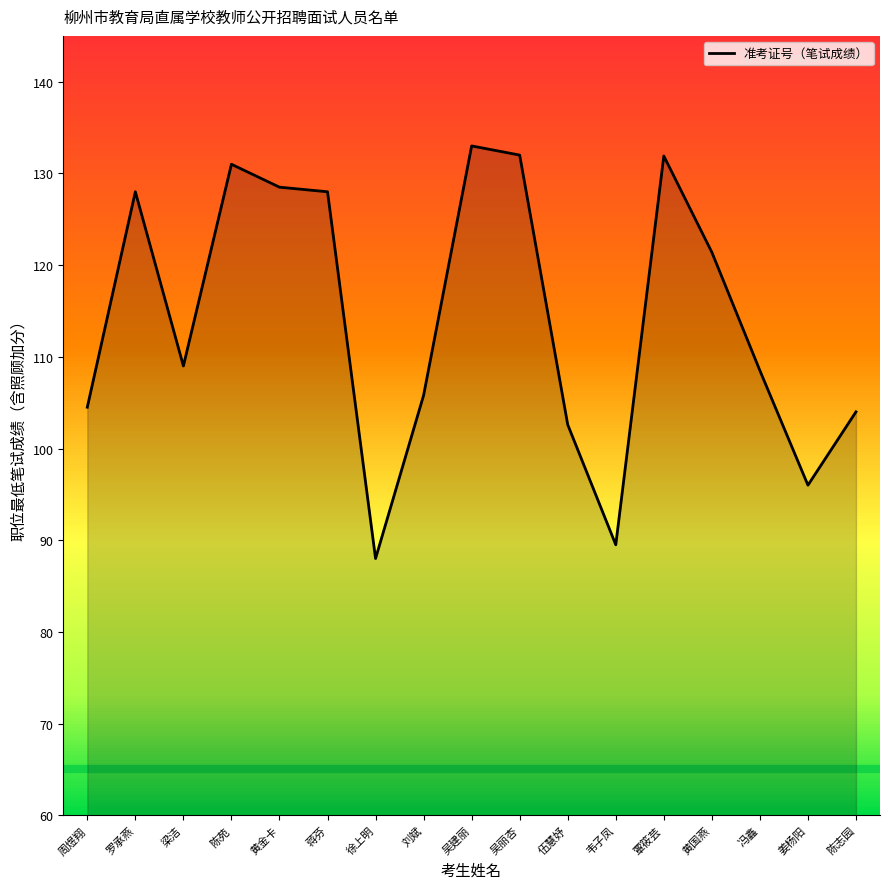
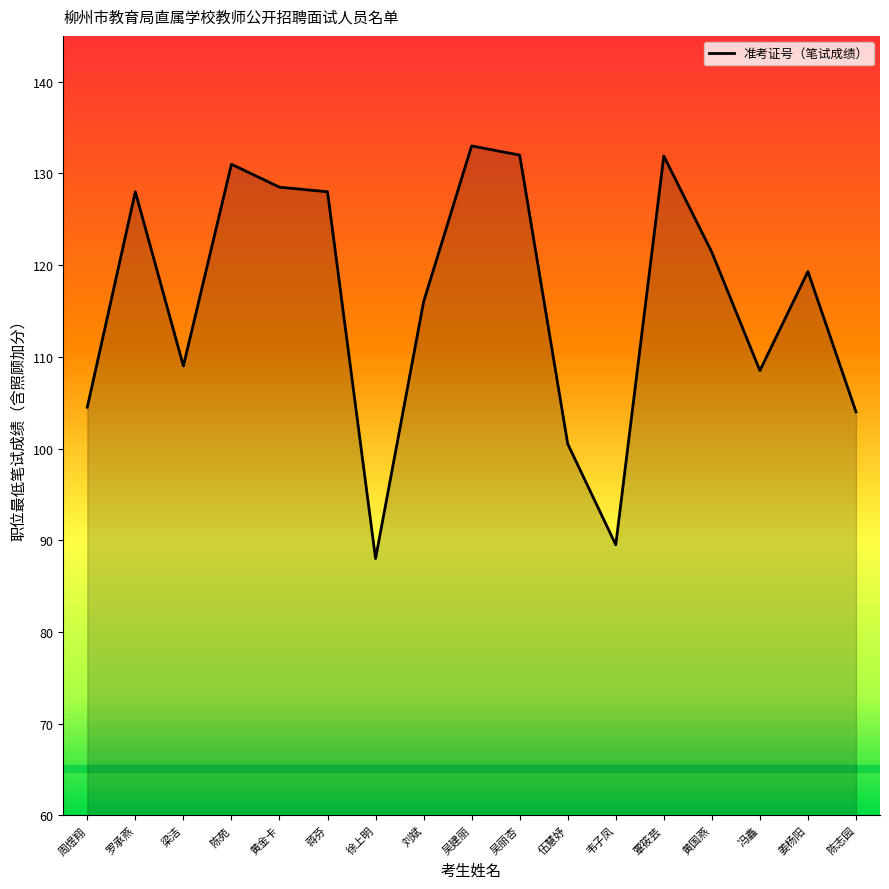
刘斌: 106 -> 116
伍慧妤: 103 -> 101
姜杨阳: 96 -> 119
